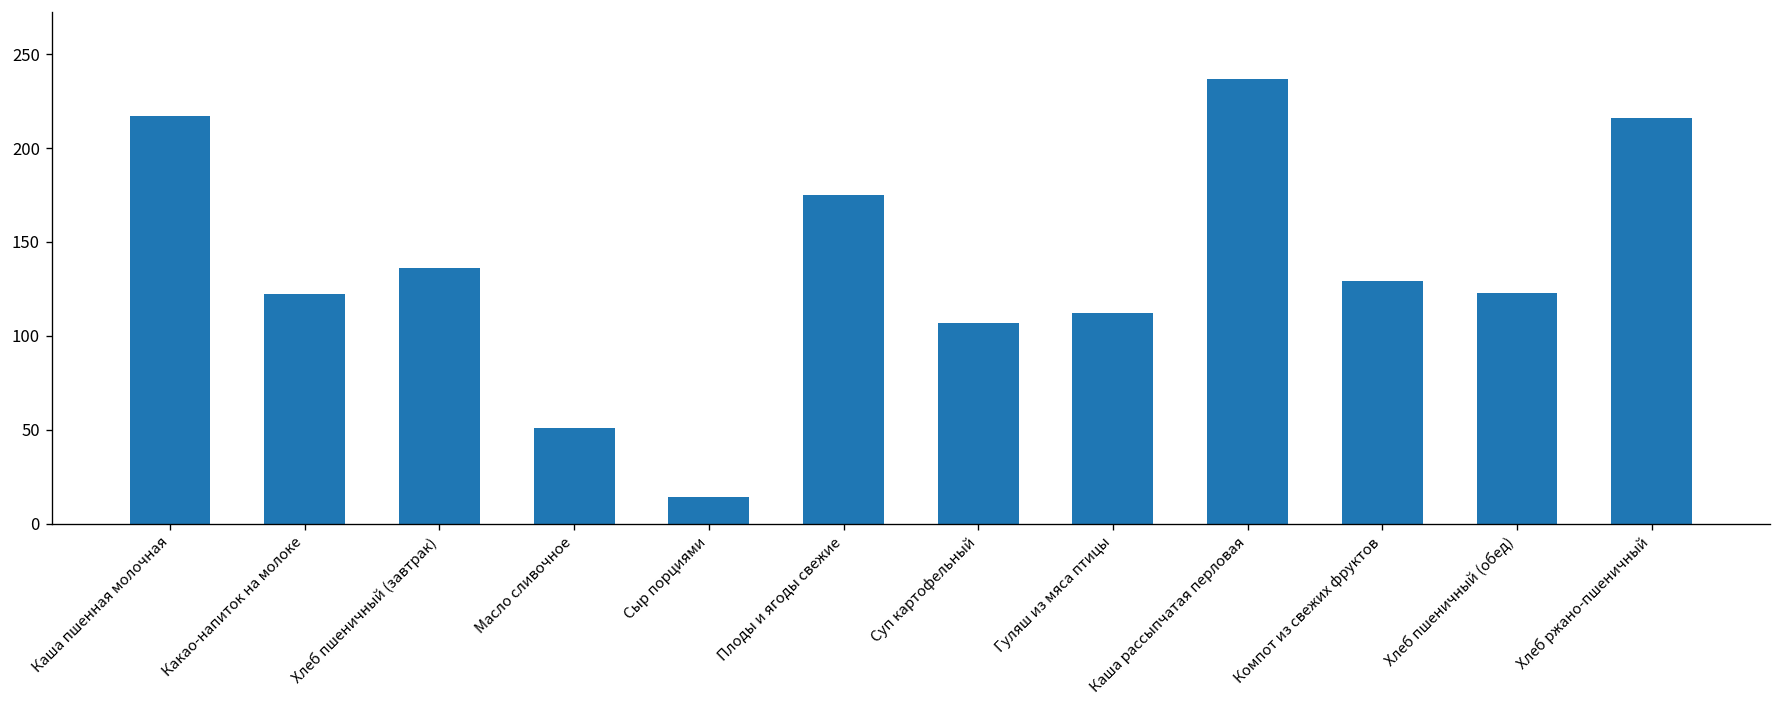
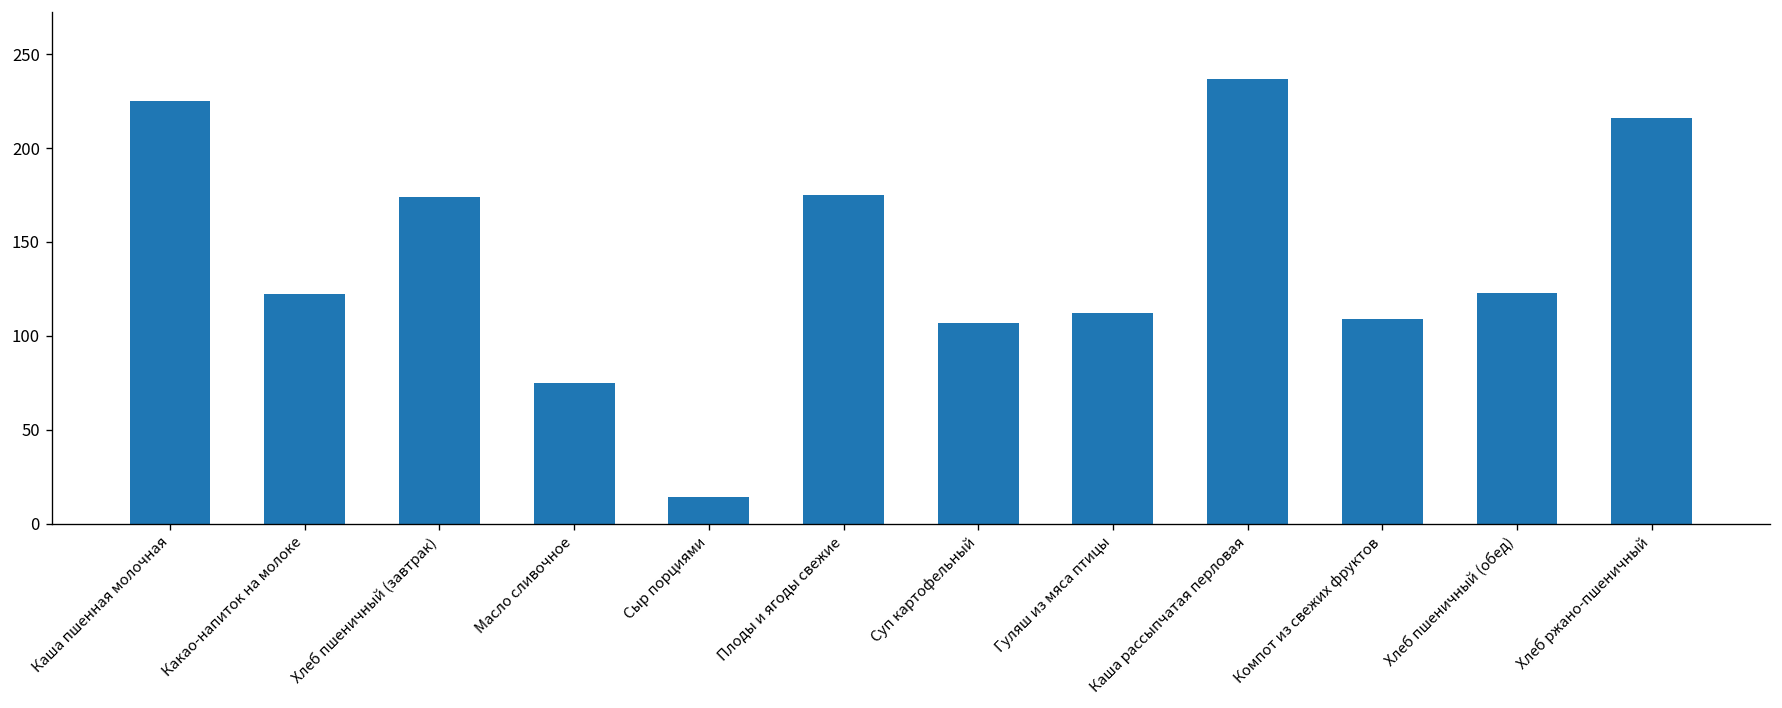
Каша пшенная молочная: 217 -> 225
Хлеб пшеничный (завтрак): 136 -> 174
Масло сливочное: 51 -> 75
Компот из свежих фруктов: 129 -> 109
